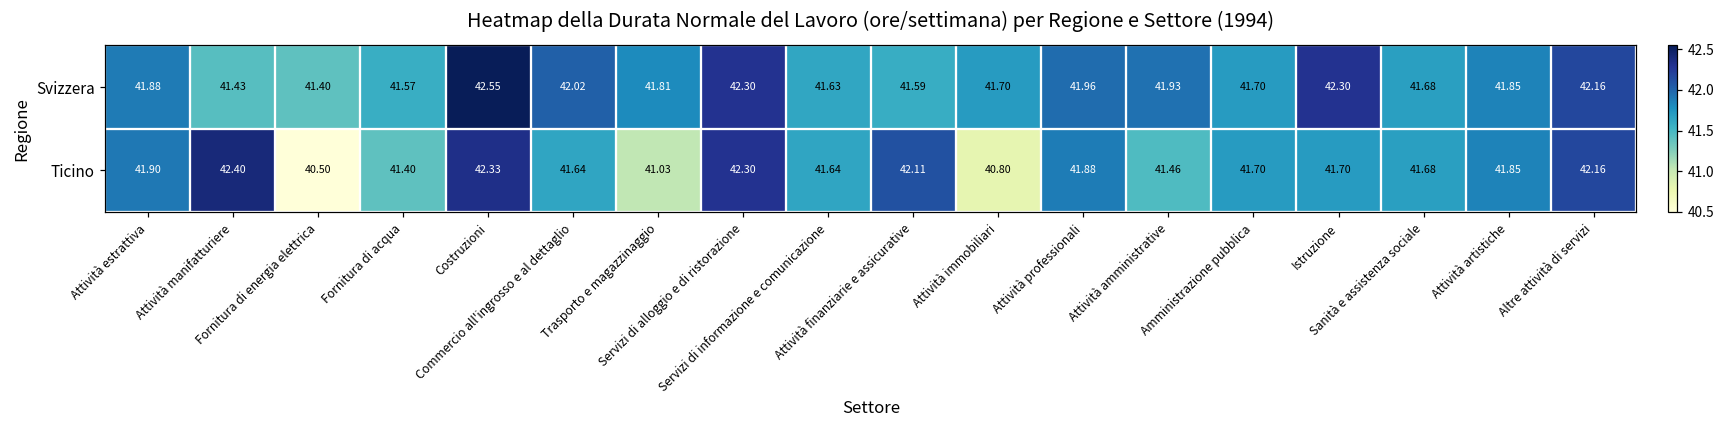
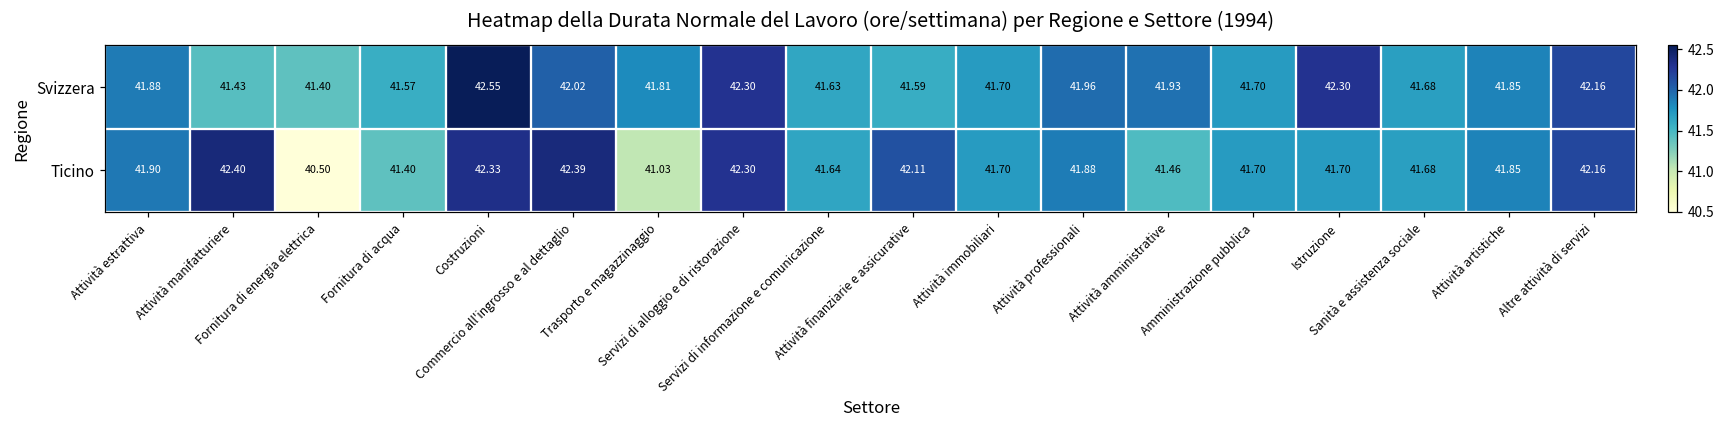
Ticino, Commercio all'ingrosso e al dettaglio: 41.64 -> 42.39
Ticino, Attività immobiliari: 40.80 -> 41.70
